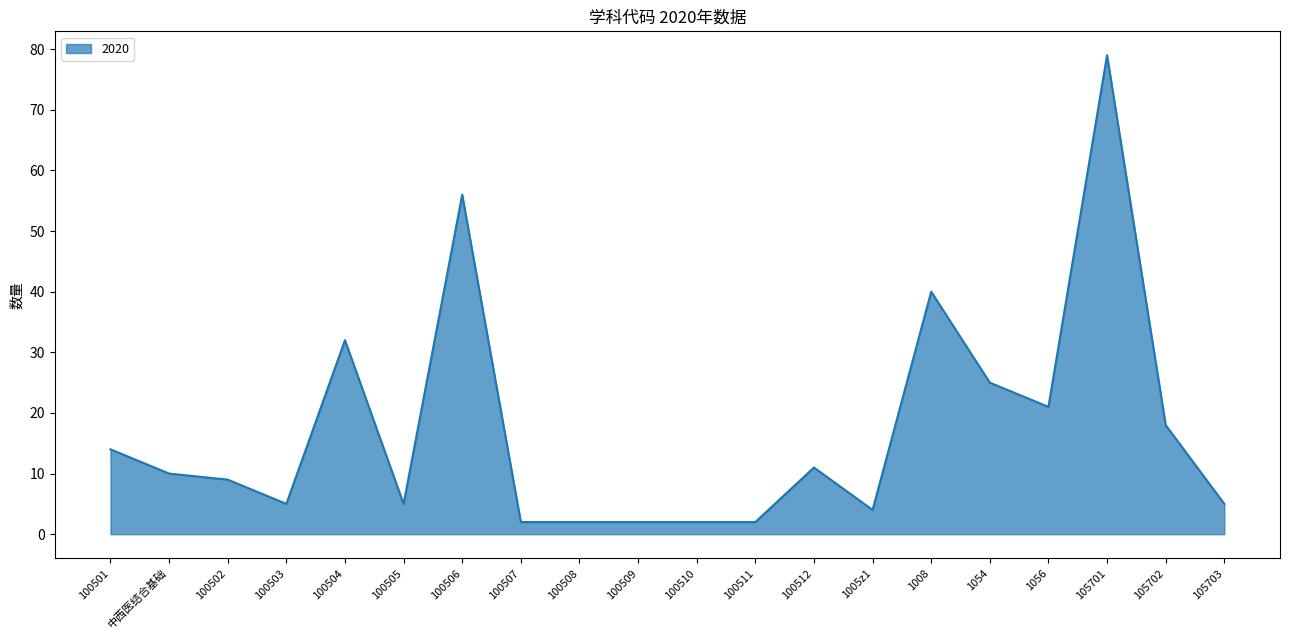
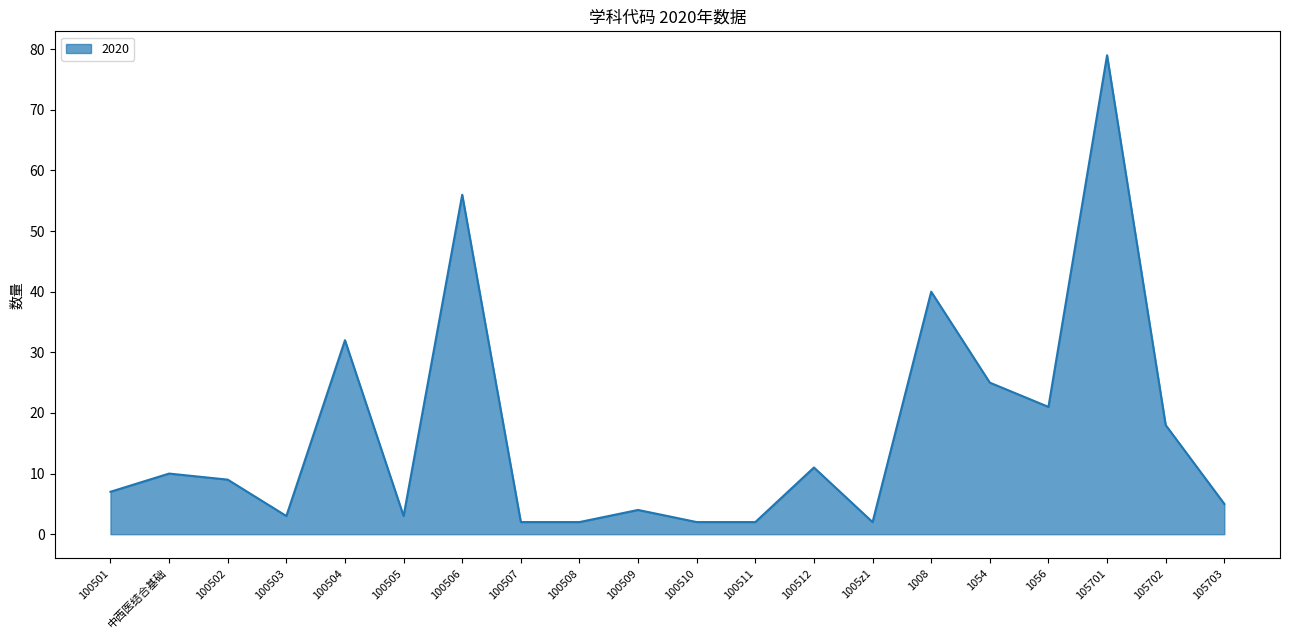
100501: 14 -> 7
100503: 5 -> 3
100505: 5 -> 3
100509: 2 -> 4
1005z1: 4 -> 2
